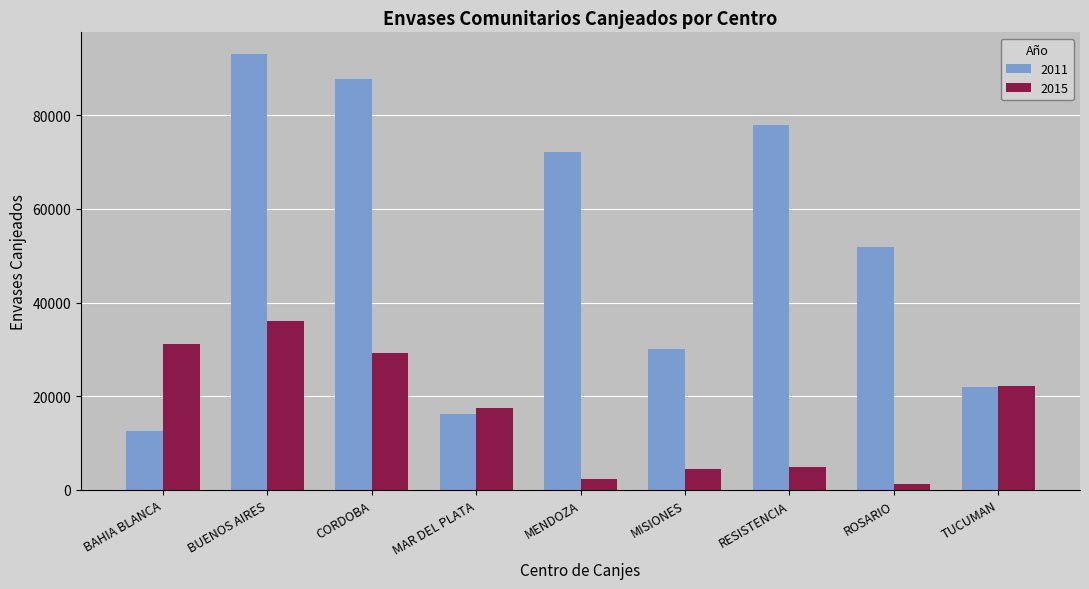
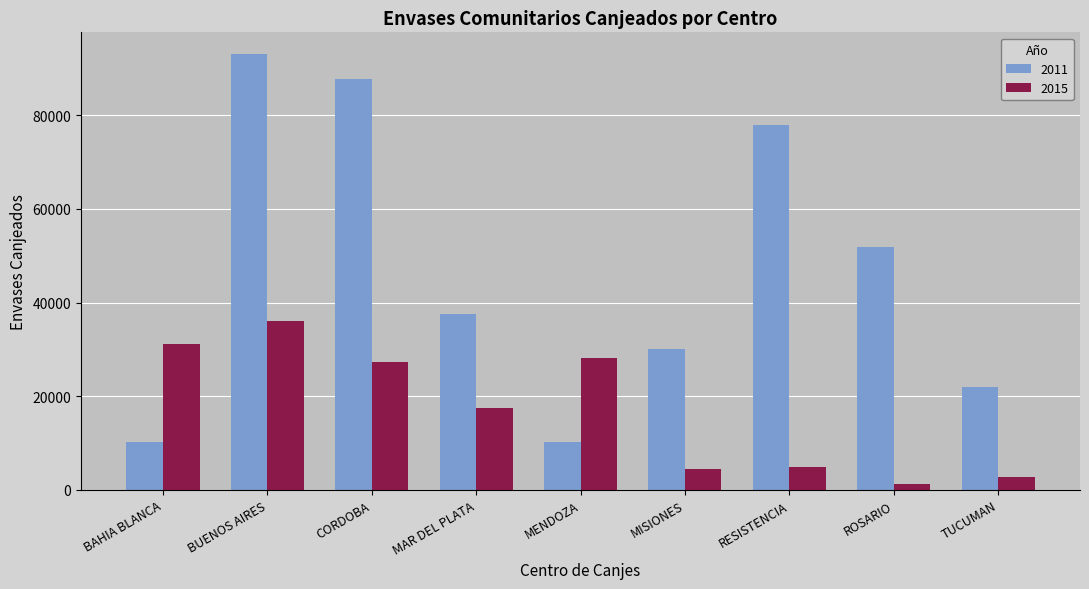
2011, BAHIA BLANCA: 12000 -> 10000
2015, CORDOBA: 29000 -> 27000
2011, MAR DEL PLATA: 16000 -> 38000
2011, MENDOZA: 72000 -> 10000
2015, MENDOZA: 2000 -> 28000
2015, TUCUMAN: 22000 -> 3000
